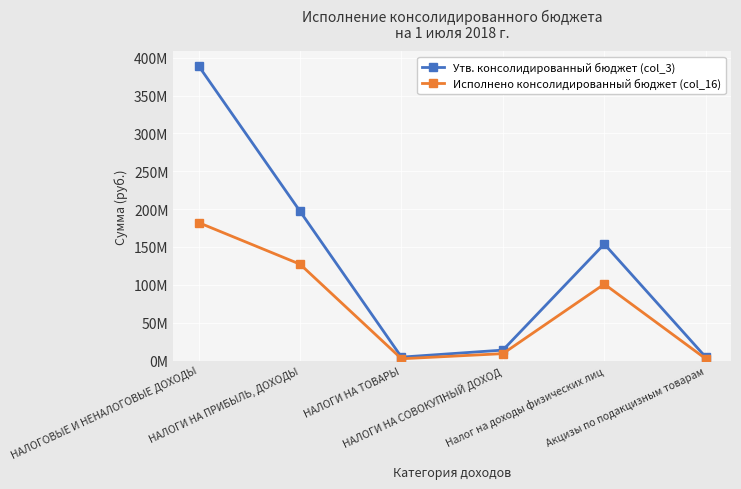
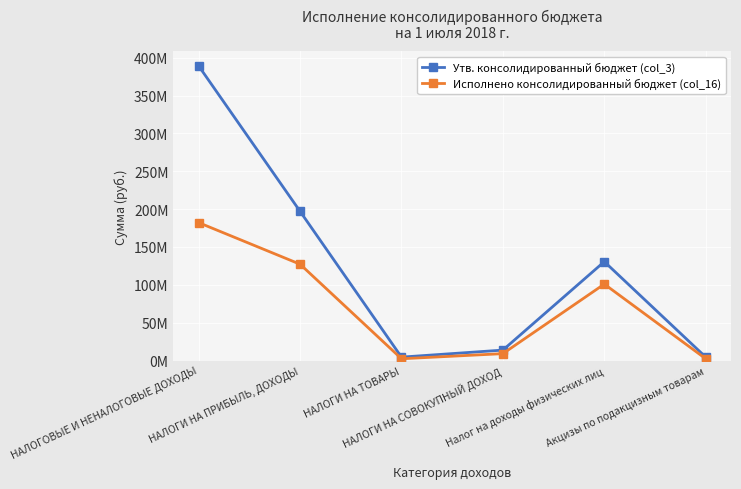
Утв. консолидированный бюджет (col_3), Налог на доходы физических лиц: 150000000 -> 130000000
